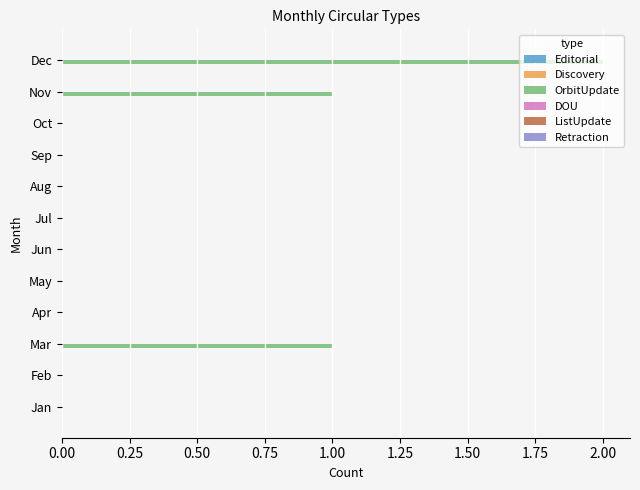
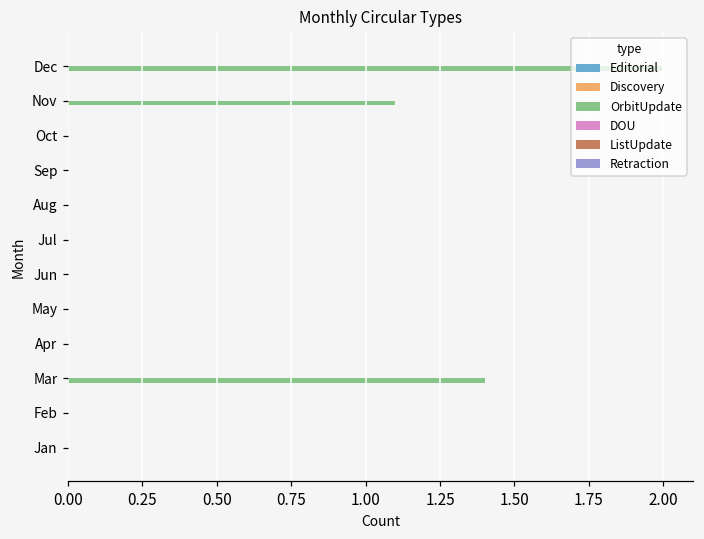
OrbitUpdate, Nov: 1.0 -> 1.1
OrbitUpdate, Mar: 1.0 -> 1.4
